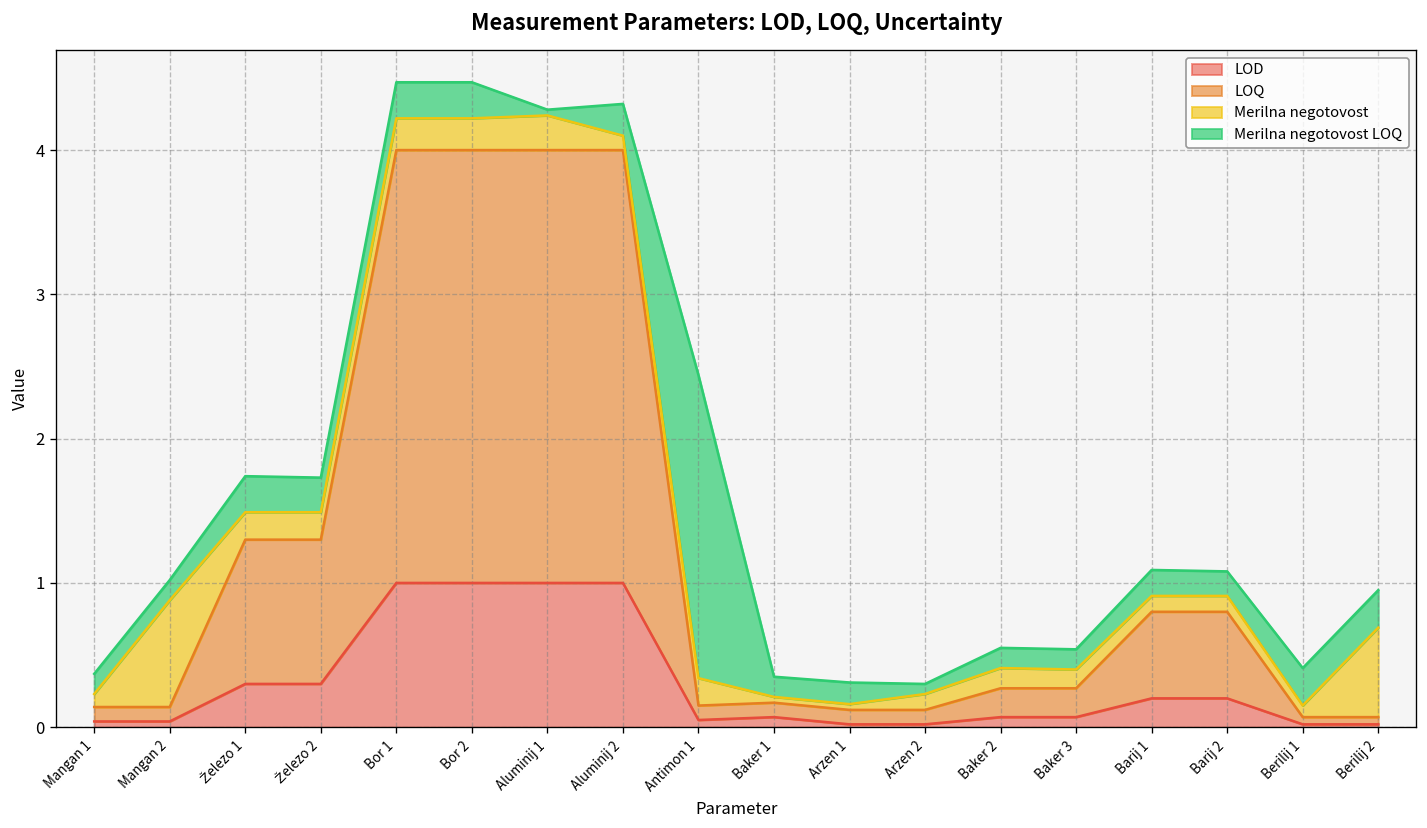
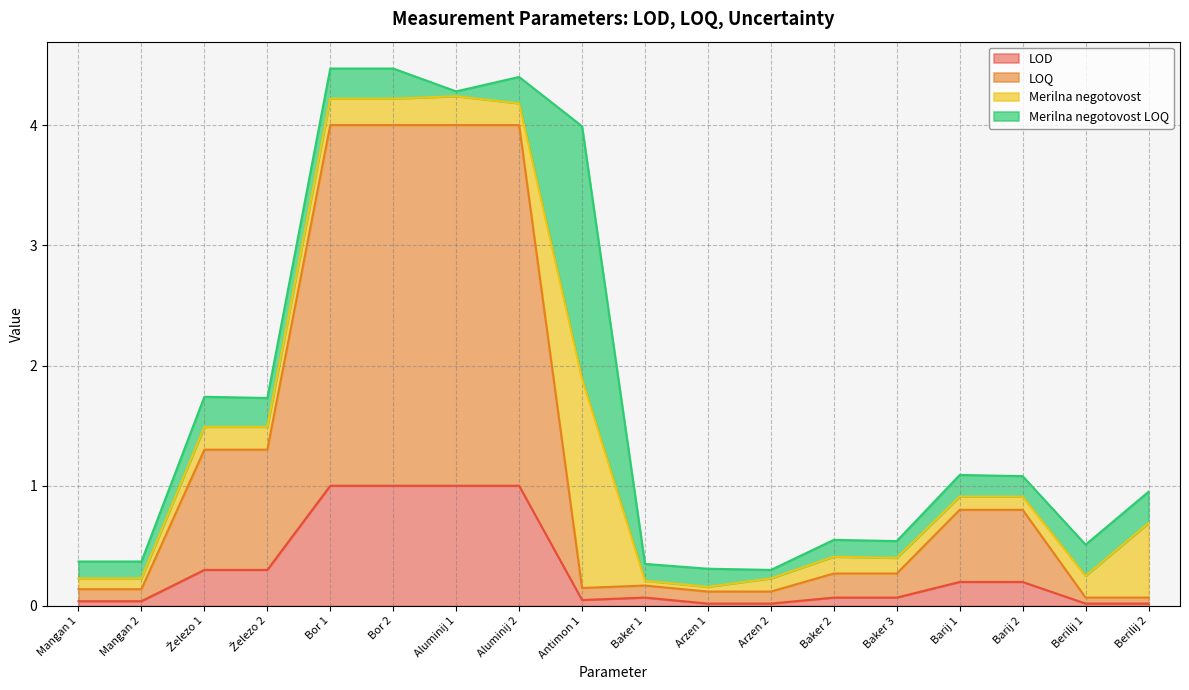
Merilna negotovost, Mangan 2: 0.74 -> 0.09
Merilna negotovost, Aluminij 2: 0.10 -> 0.18
Merilna negotovost, Antimon 1: 0.19 -> 1.74
Merilna negotovost, Berilij 1: 0.08 -> 0.18
